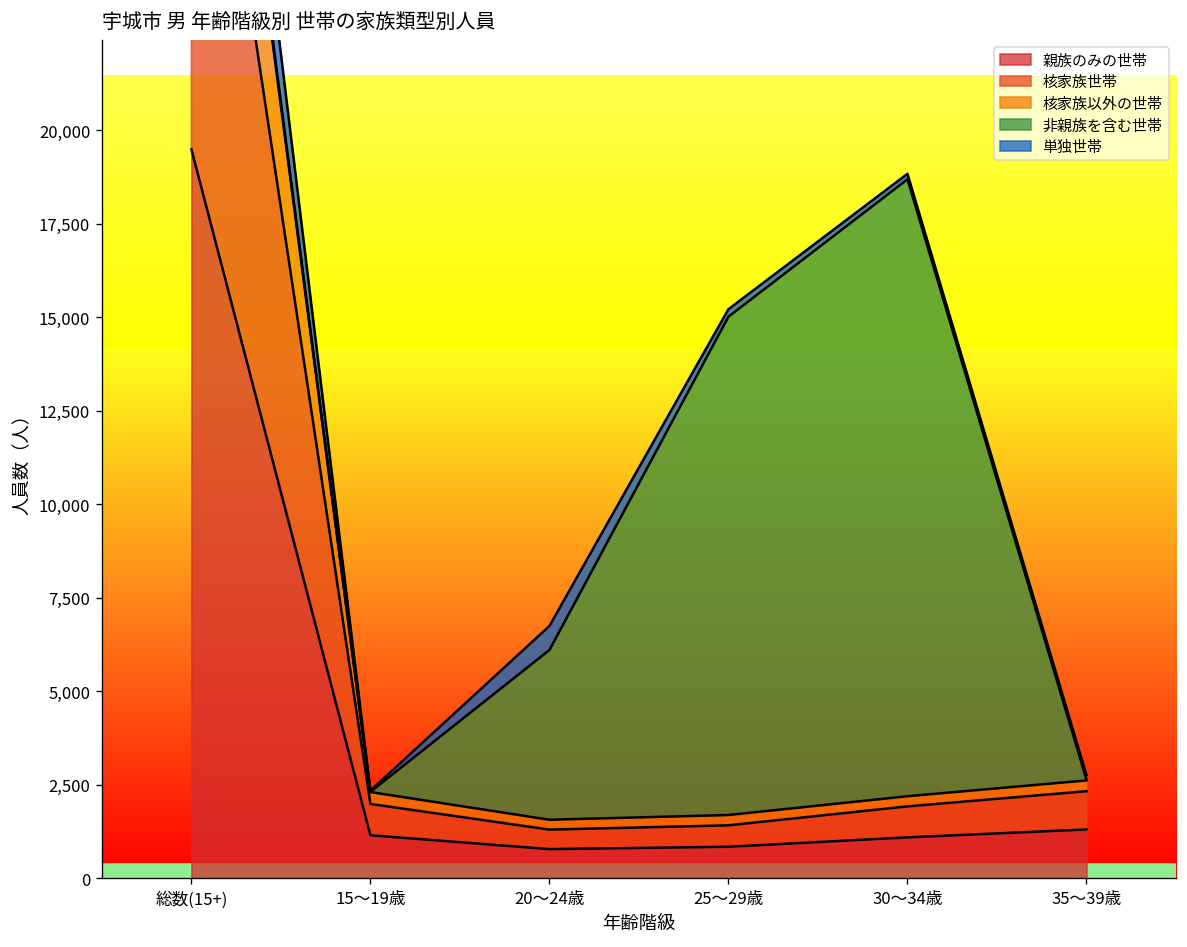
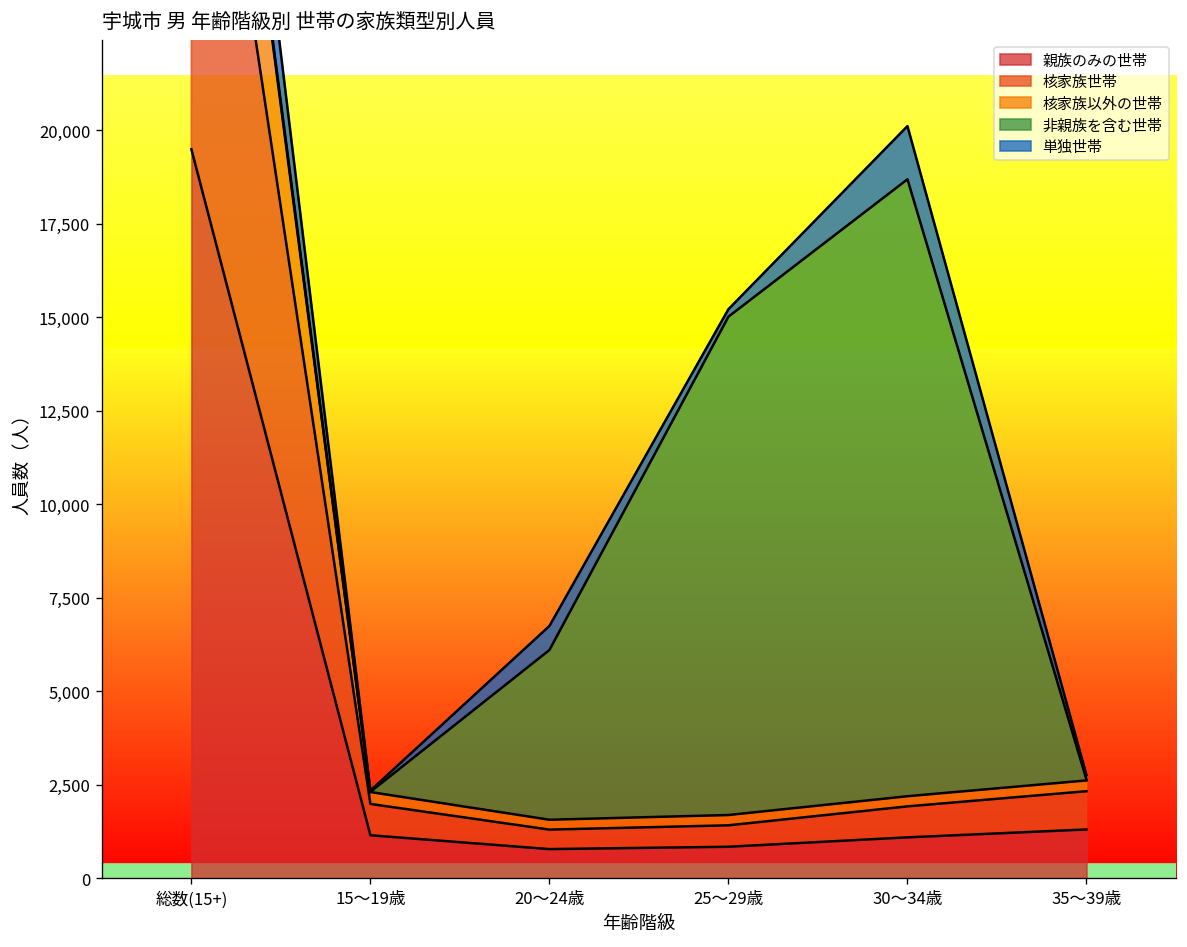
単独世帯, 30～34歳: 100 -> 1,400
